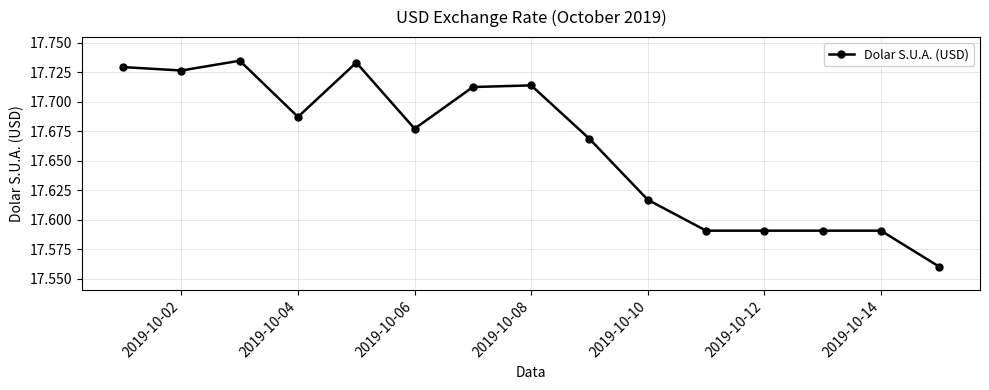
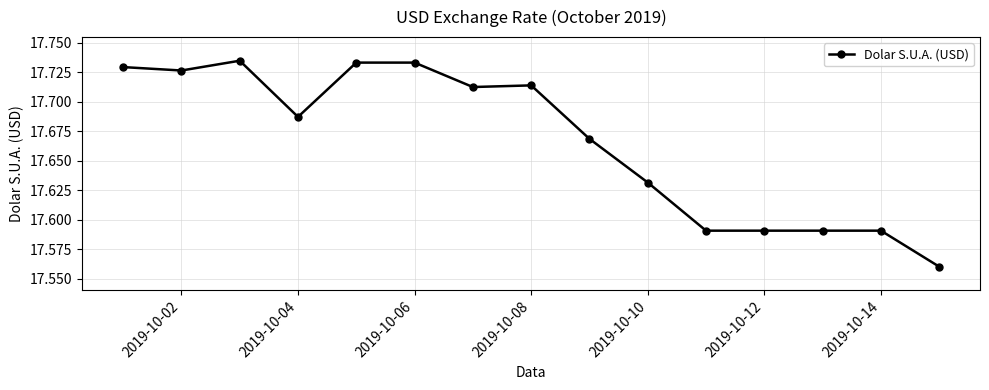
2019-10-06: 17.677 -> 17.733
2019-10-10: 17.617 -> 17.631
